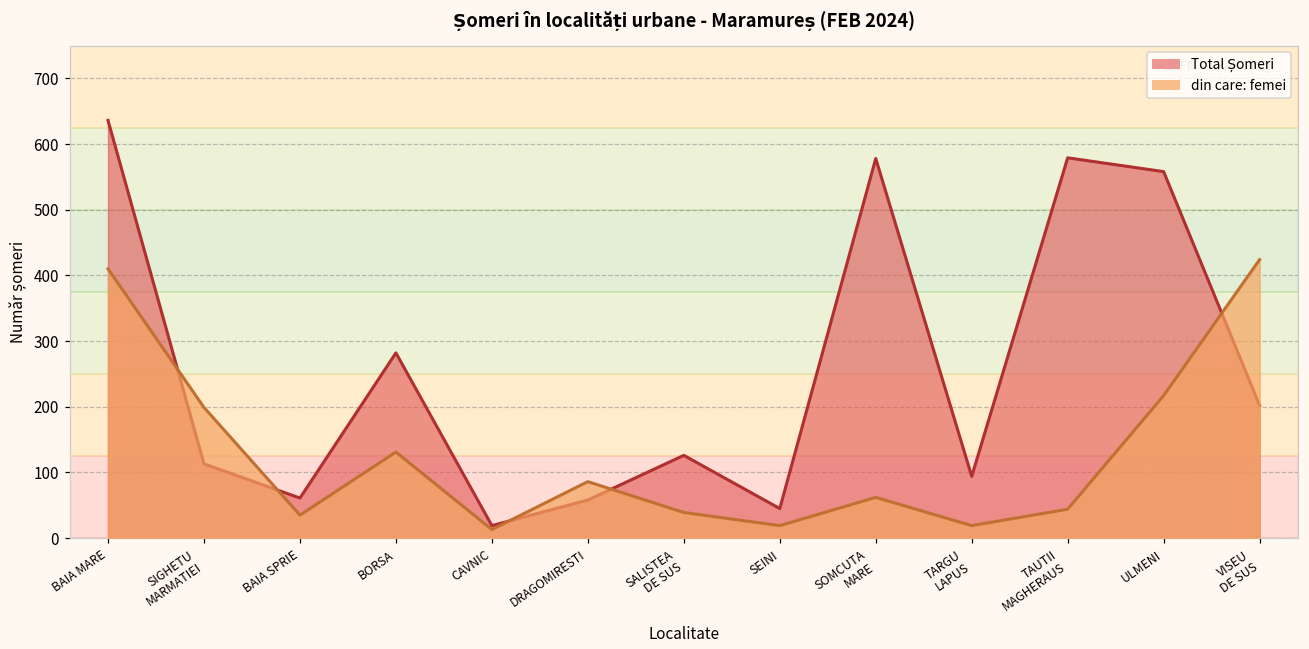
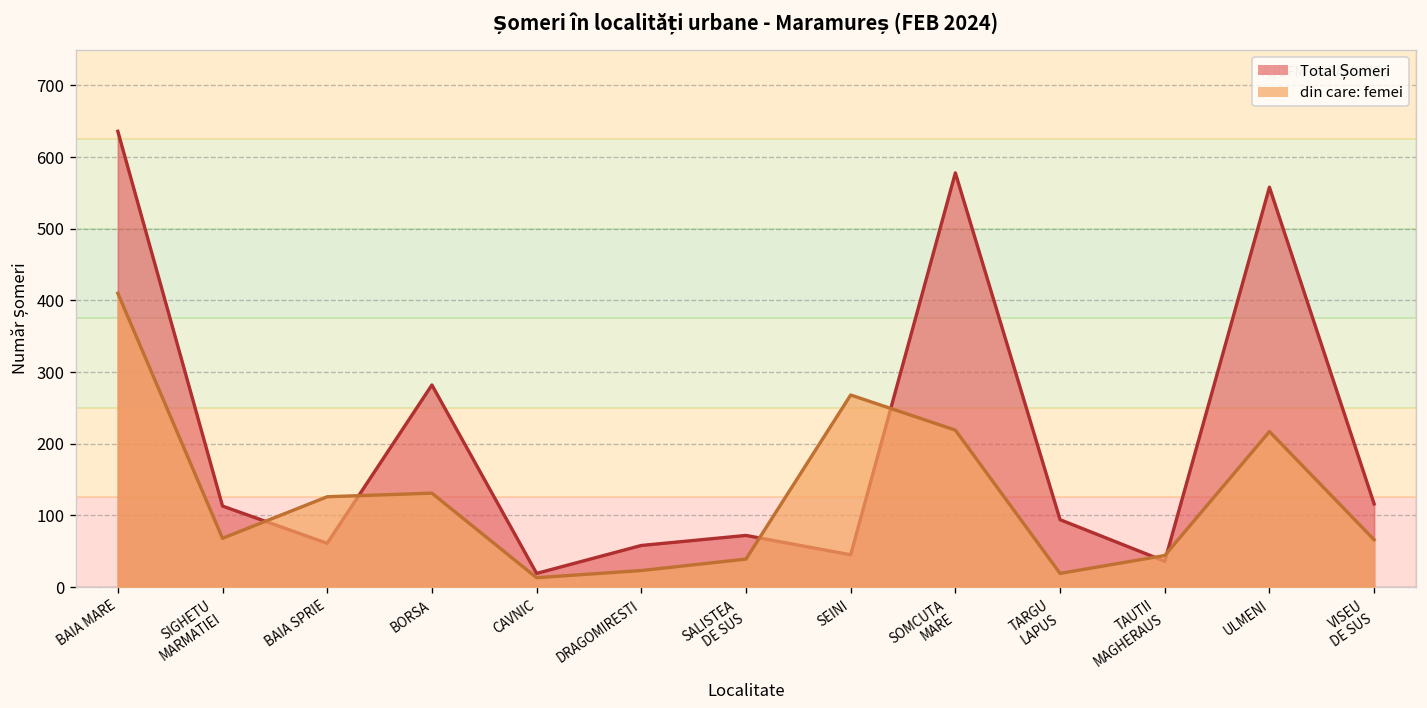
din care: femei, SIGHETU MARMATIEI: 200 -> 70
din care: femei, BAIA SPRIE: 40 -> 130
din care: femei, DRAGOMIRESTI: 90 -> 20
Total Șomeri, SALISTEA DE SUS: 130 -> 70
din care: femei, SEINI: 20 -> 270
din care: femei, SOMCUTA MARE: 60 -> 220
Total Șomeri, TAUTII MAGHERAUS: 580 -> 40
Total Șomeri, VISEU DE SUS: 200 -> 120
din care: femei, VISEU DE SUS: 420 -> 70
